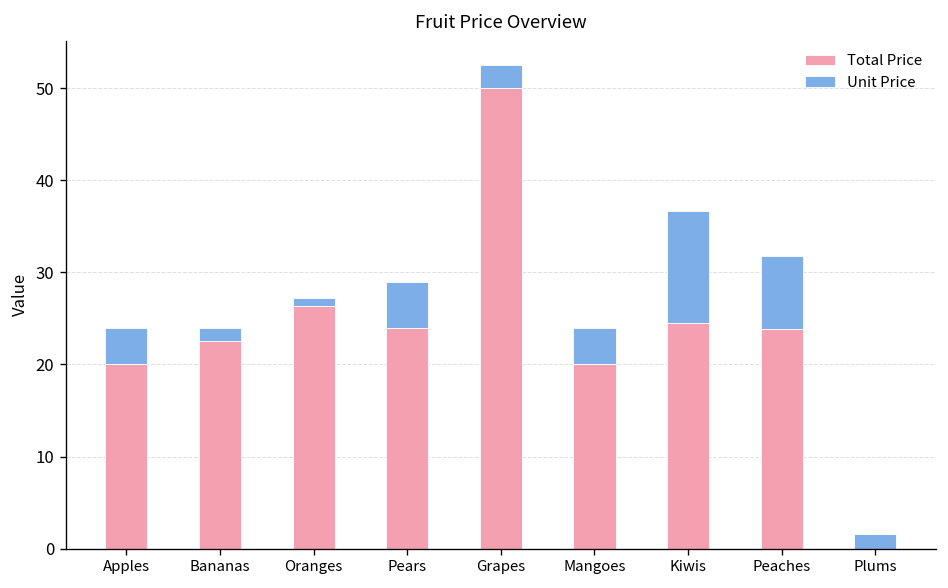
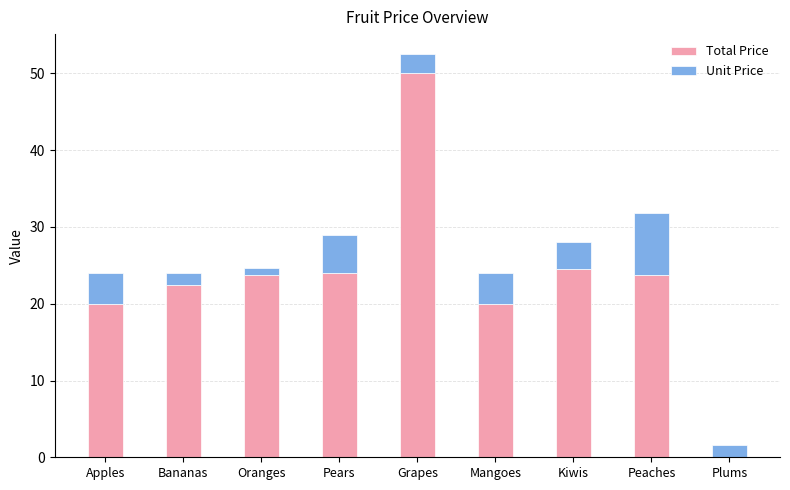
Total Price, Oranges: 26 -> 24
Unit Price, Kiwis: 12 -> 4
